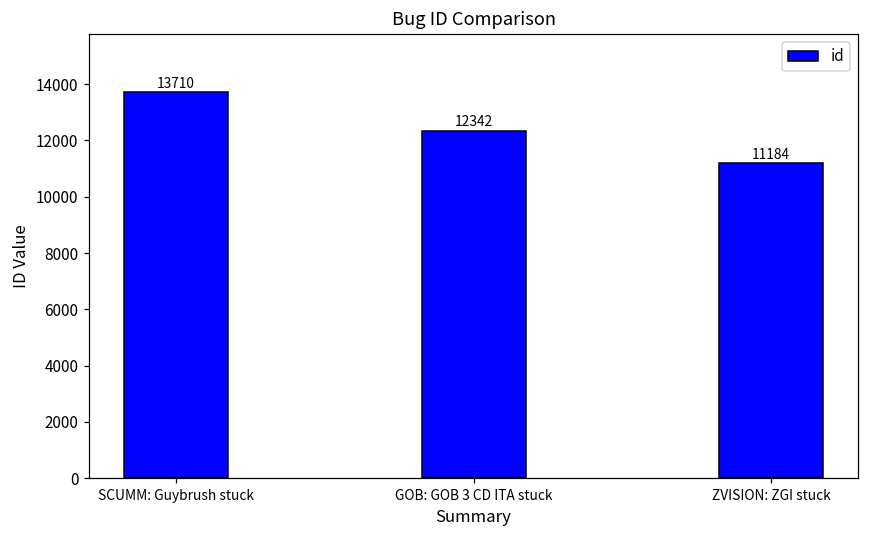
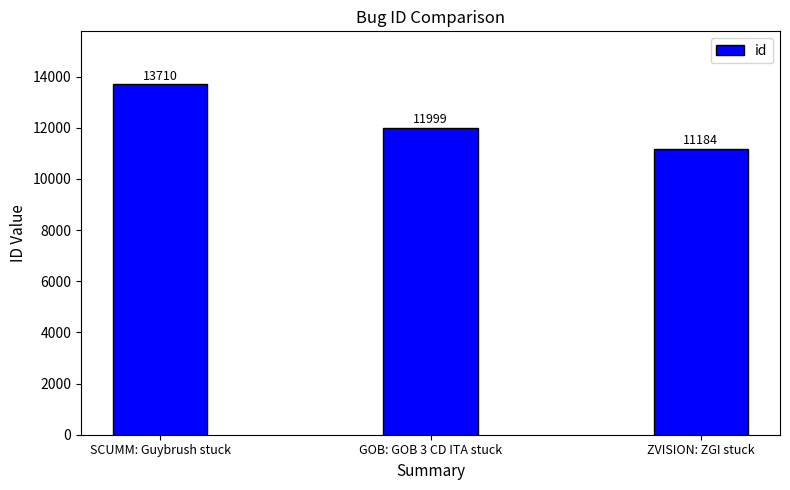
GOB: GOB 3 CD ITA stuck: 12342 -> 11999
